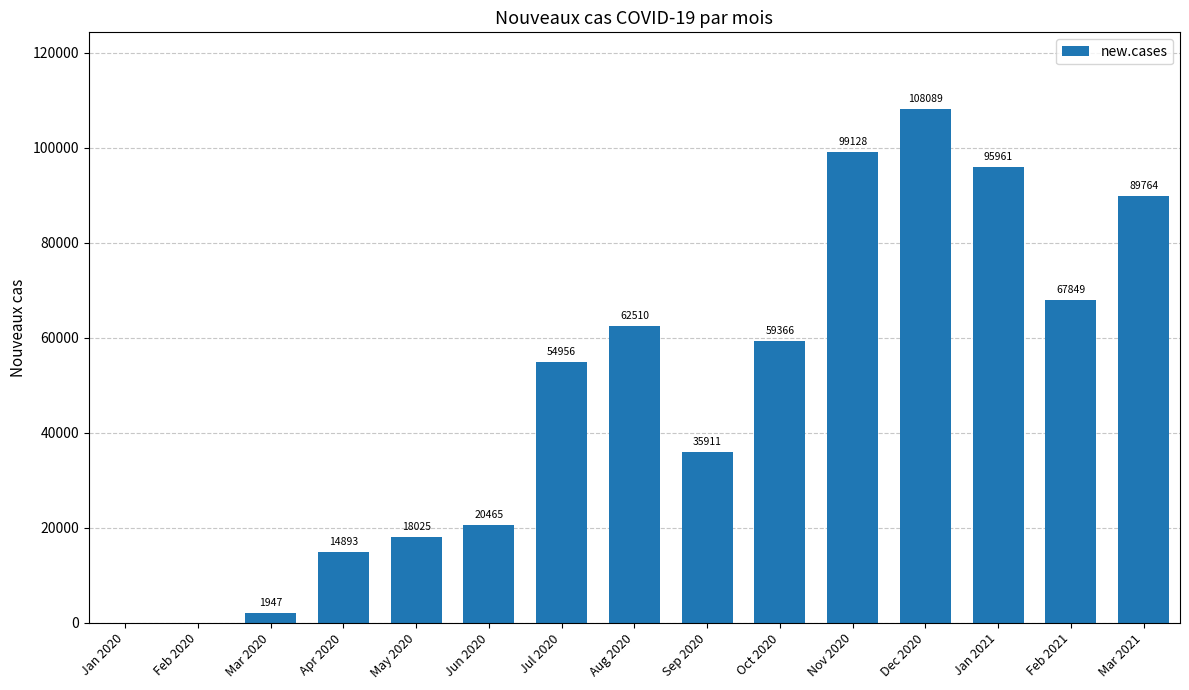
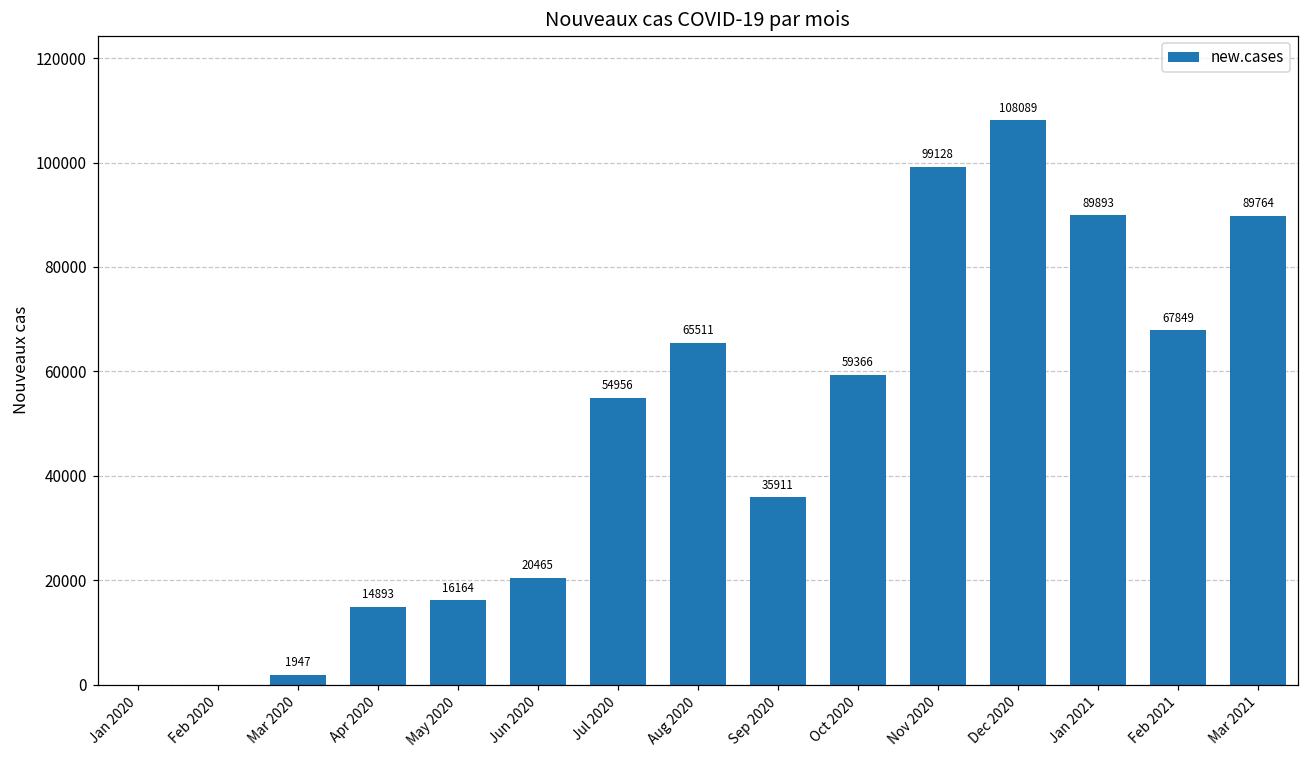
May 2020: 18025 -> 16164
Aug 2020: 62510 -> 65511
Jan 2021: 95961 -> 89893
